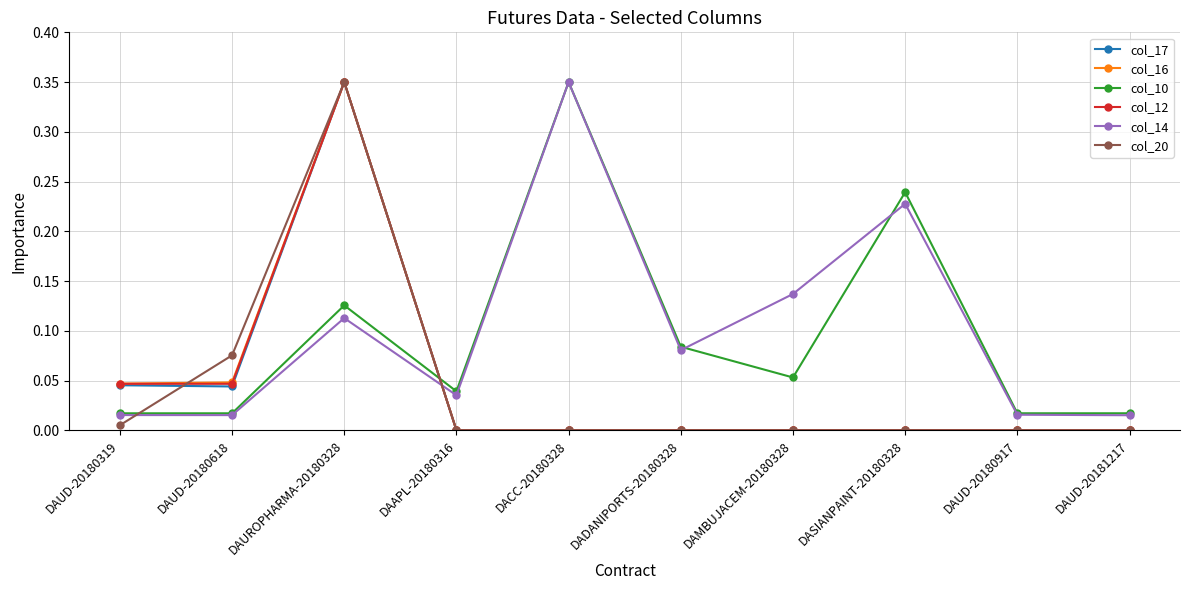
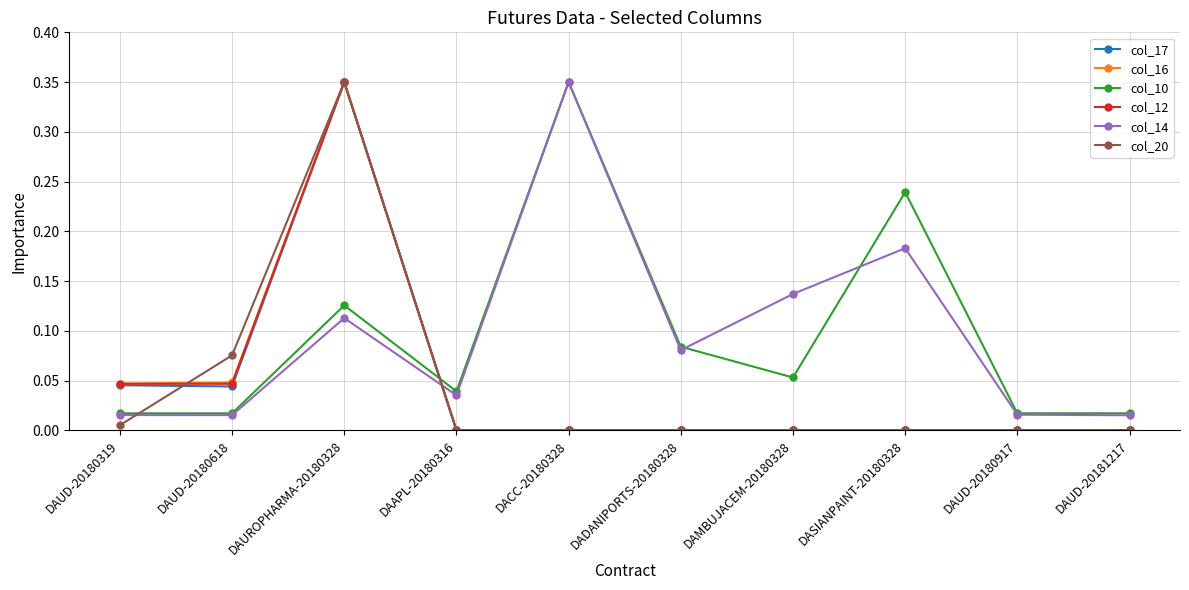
col_14, DASIANPAINT-20180328: 0.23 -> 0.18
